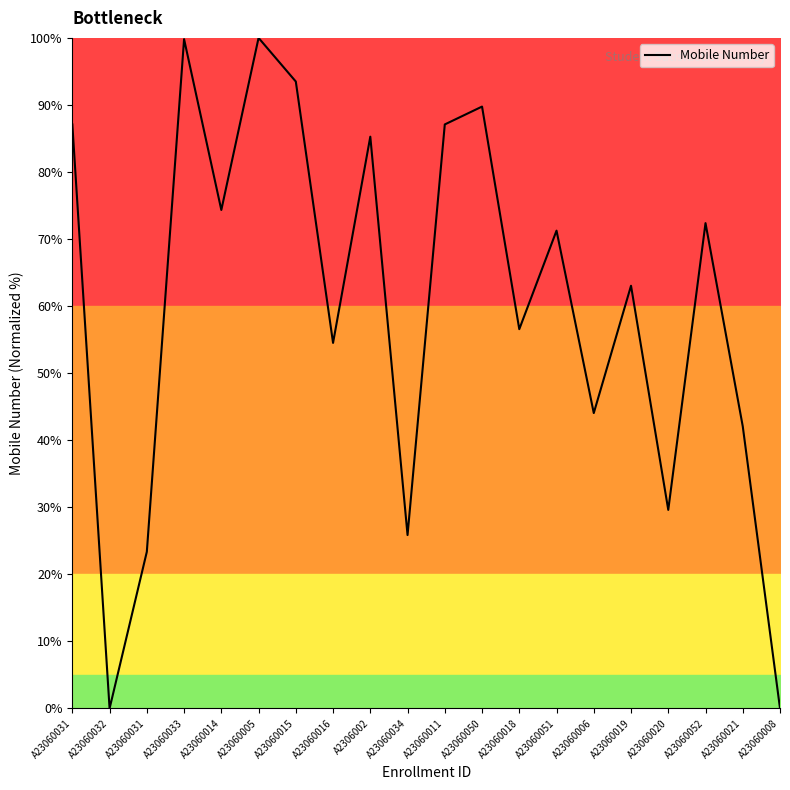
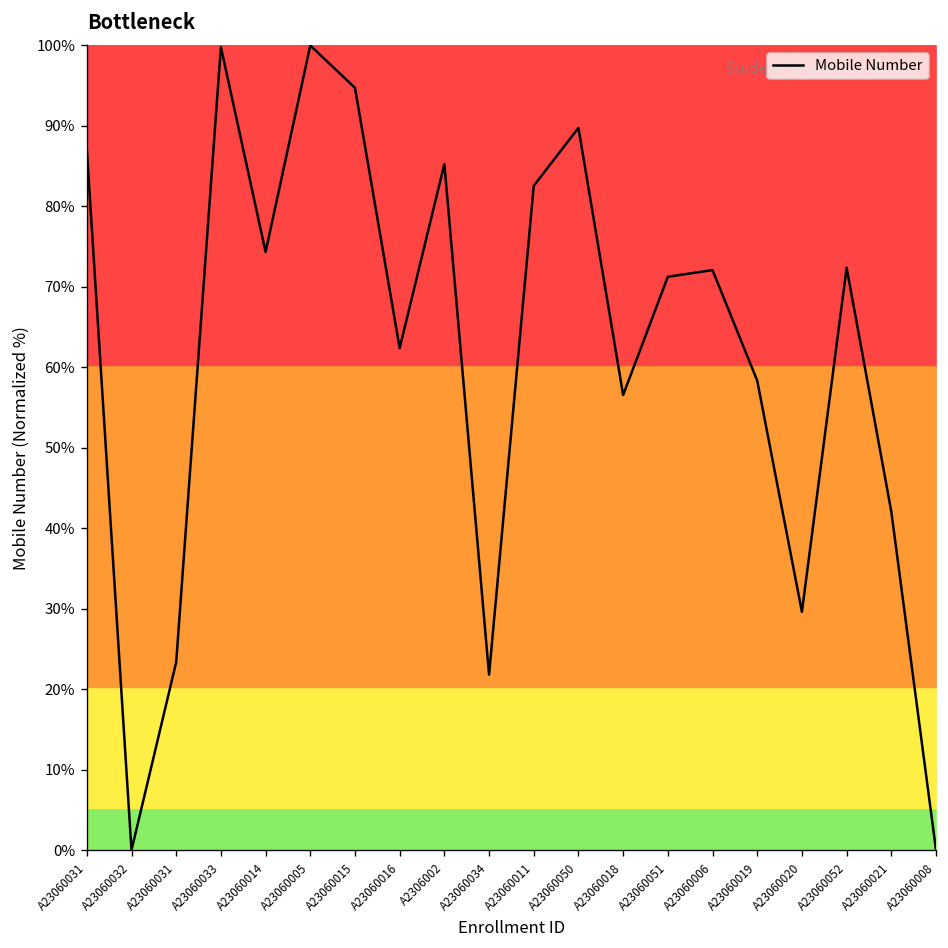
Mobile Number, A23060015: 93% -> 95%
Mobile Number, A23060016: 55% -> 62%
Mobile Number, A23060034: 26% -> 22%
Mobile Number, A23060011: 87% -> 83%
Mobile Number, A23060006: 44% -> 72%
Mobile Number, A23060019: 63% -> 58%
